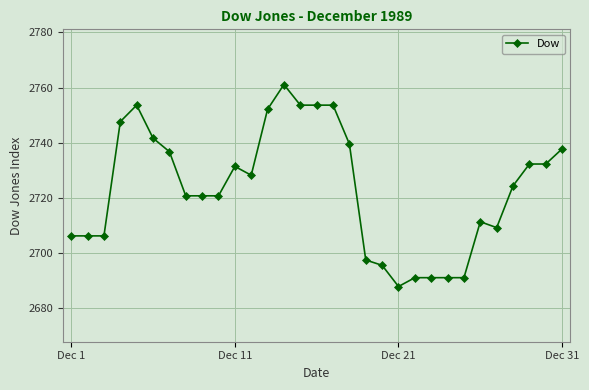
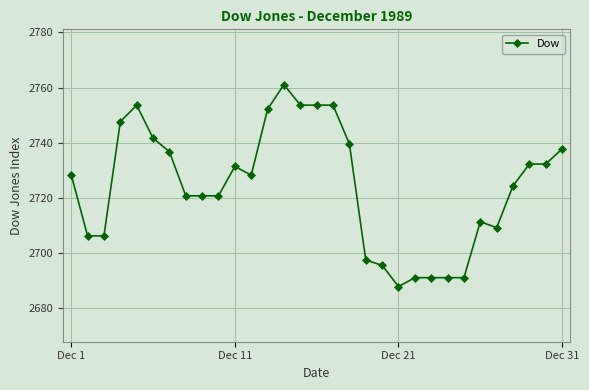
Dec 1: 2706 -> 2728
